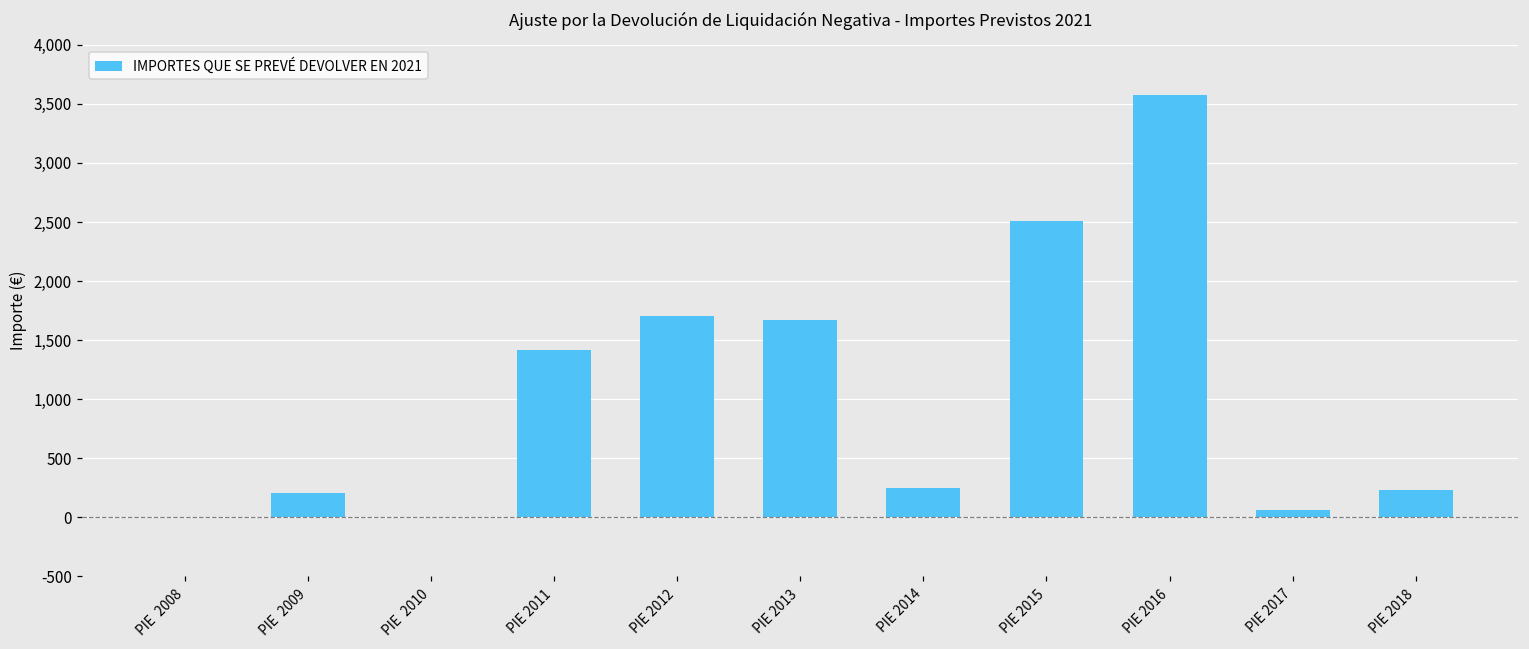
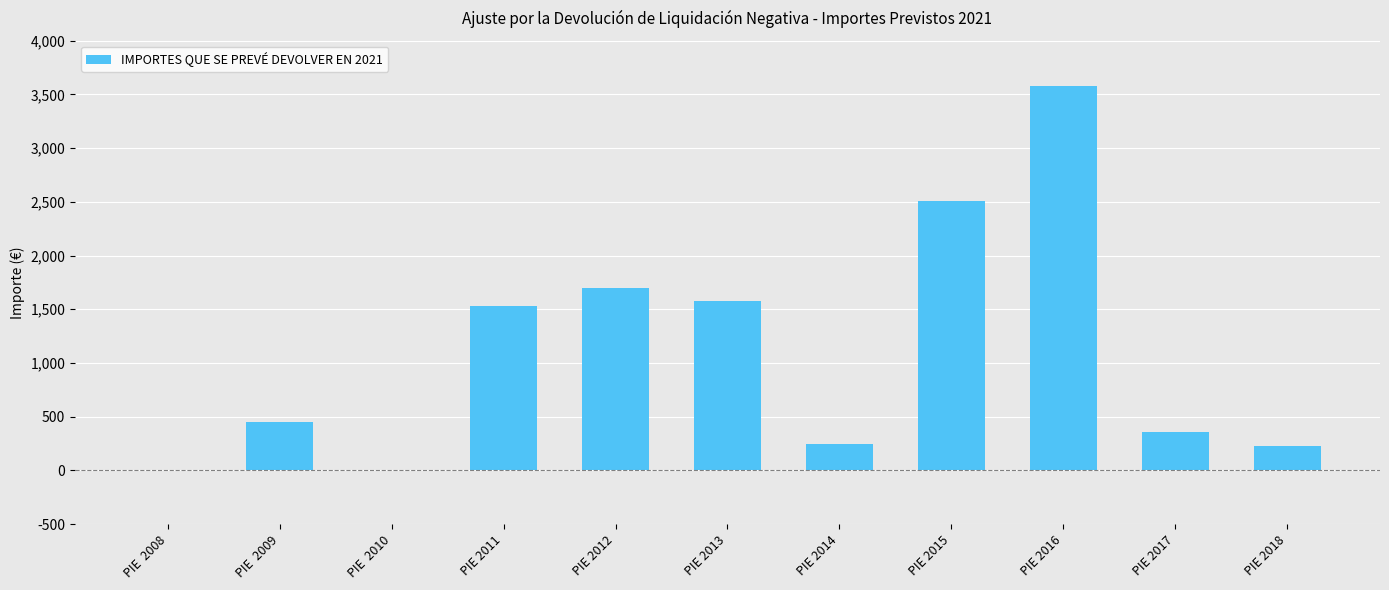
PIE 2009: 210 -> 450
PIE 2011: 1,420 -> 1,530
PIE 2013: 1,670 -> 1,580
PIE 2017: 60 -> 360
